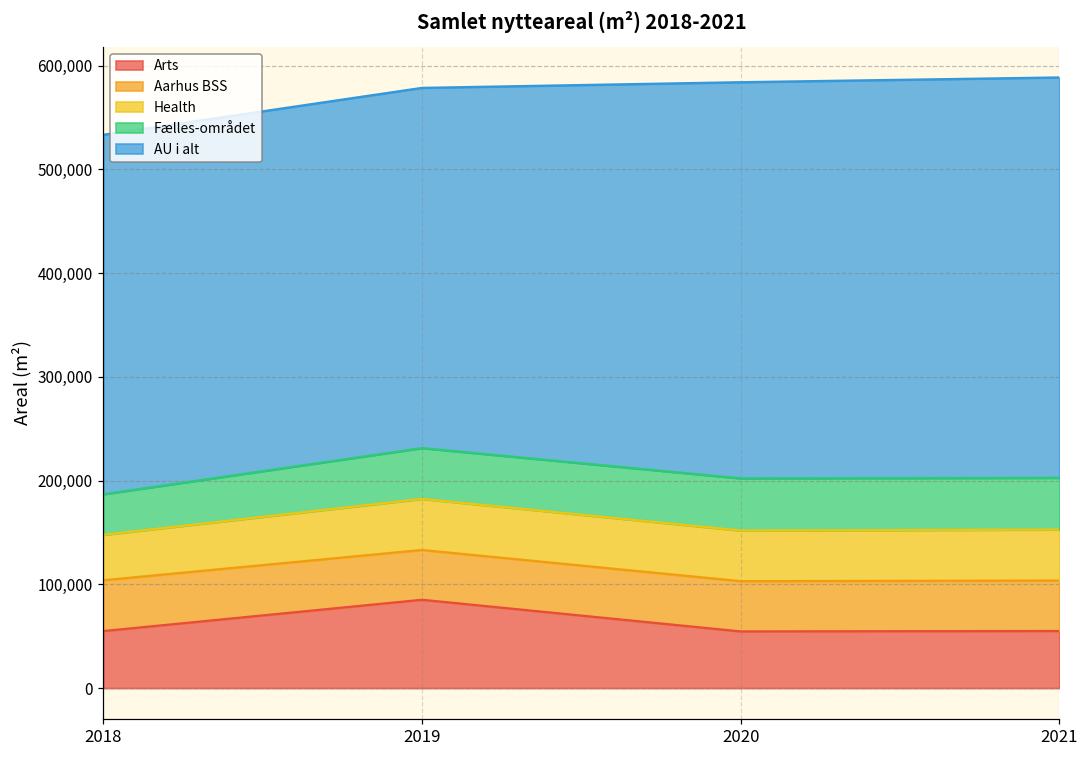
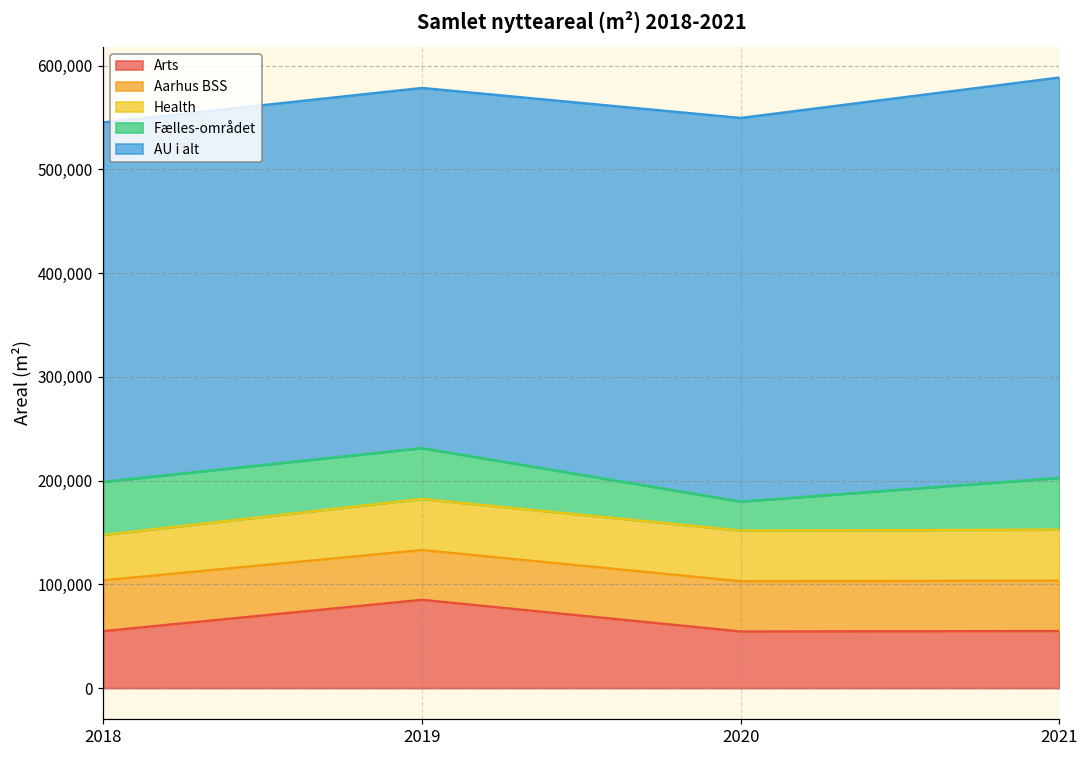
Fælles-området, 2018: 40,000 -> 50,000
Fælles-området, 2020: 50,000 -> 30,000
AU i alt, 2020: 380,000 -> 370,000
